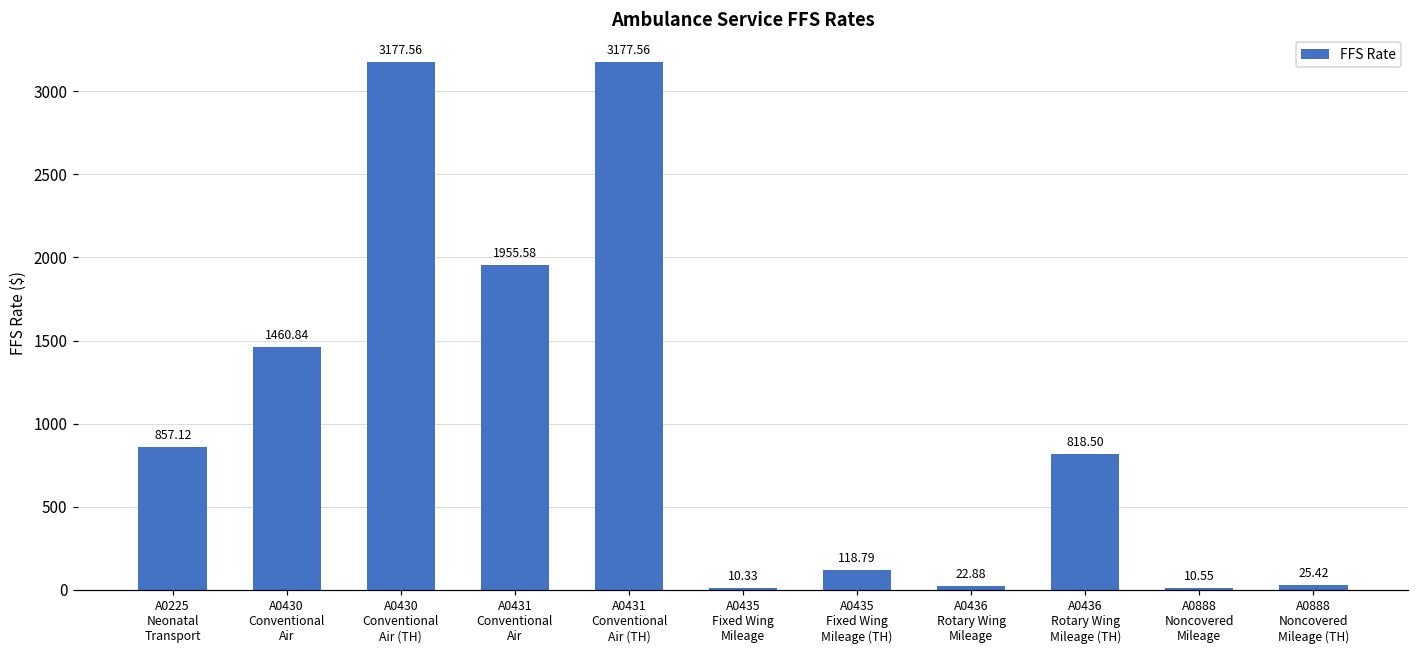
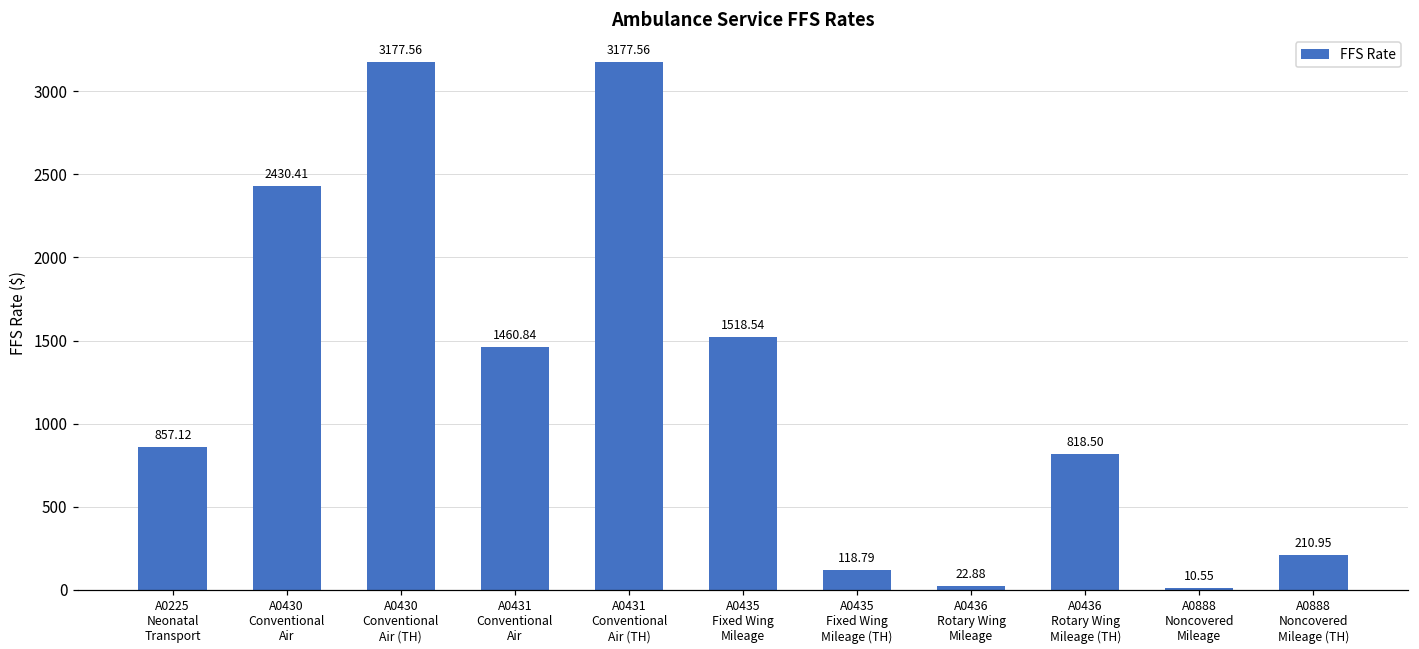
A0430 Conventional Air: 1460.84 -> 2430.41
A0431 Conventional Air: 1955.58 -> 1460.84
A0435 Fixed Wing Mileage: 10.33 -> 1518.54
A0888 Noncovered Mileage (TH): 25.42 -> 210.95
